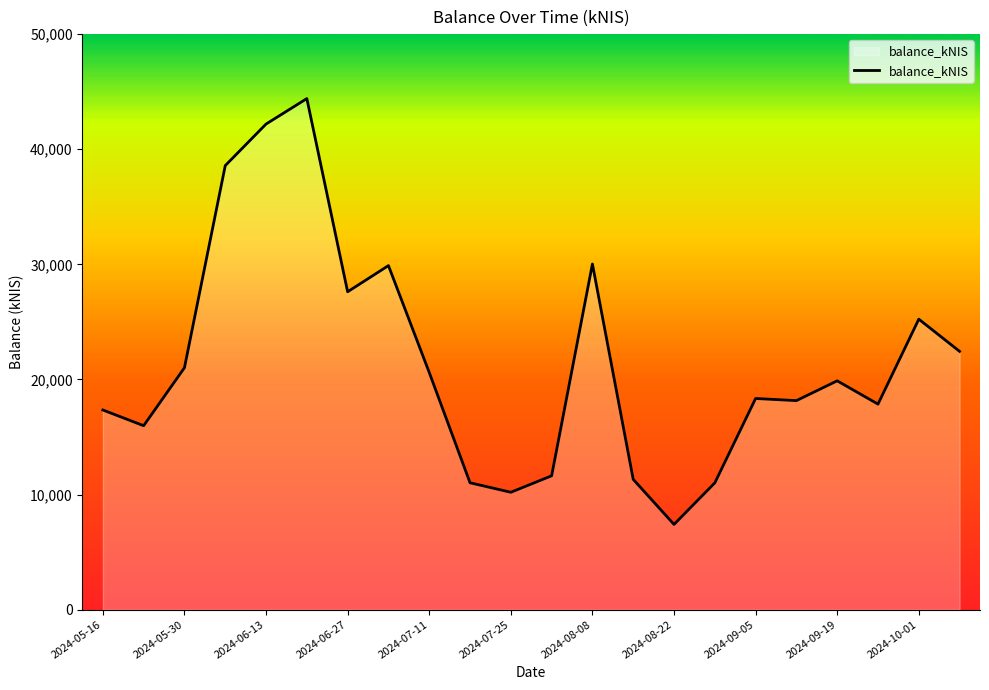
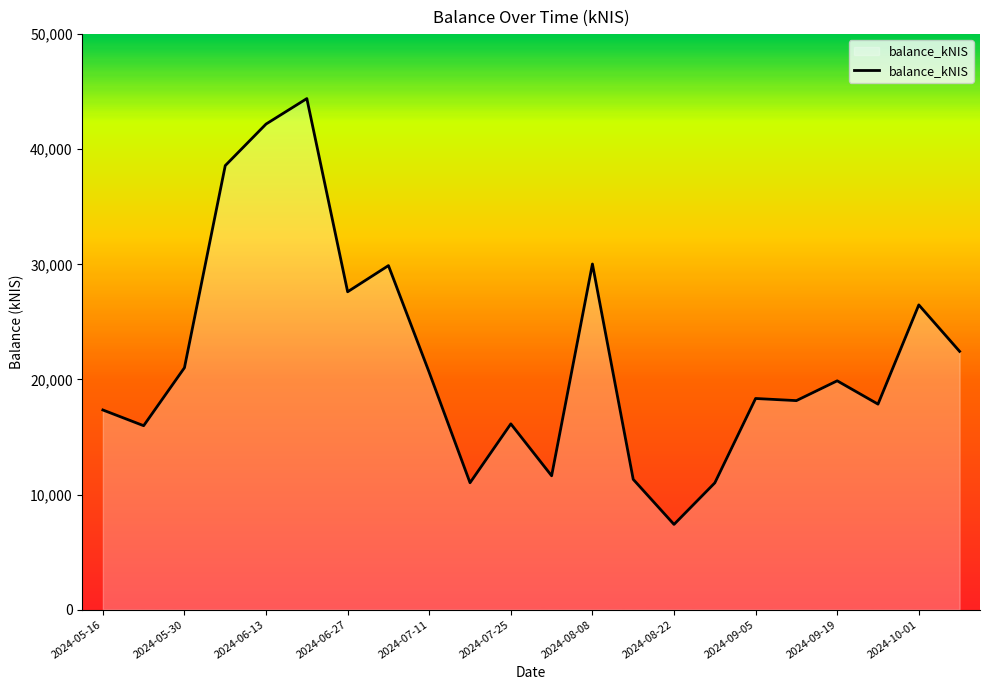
2024-07-25: 10,200 -> 16,100
2024-10-01: 25,200 -> 26,500
